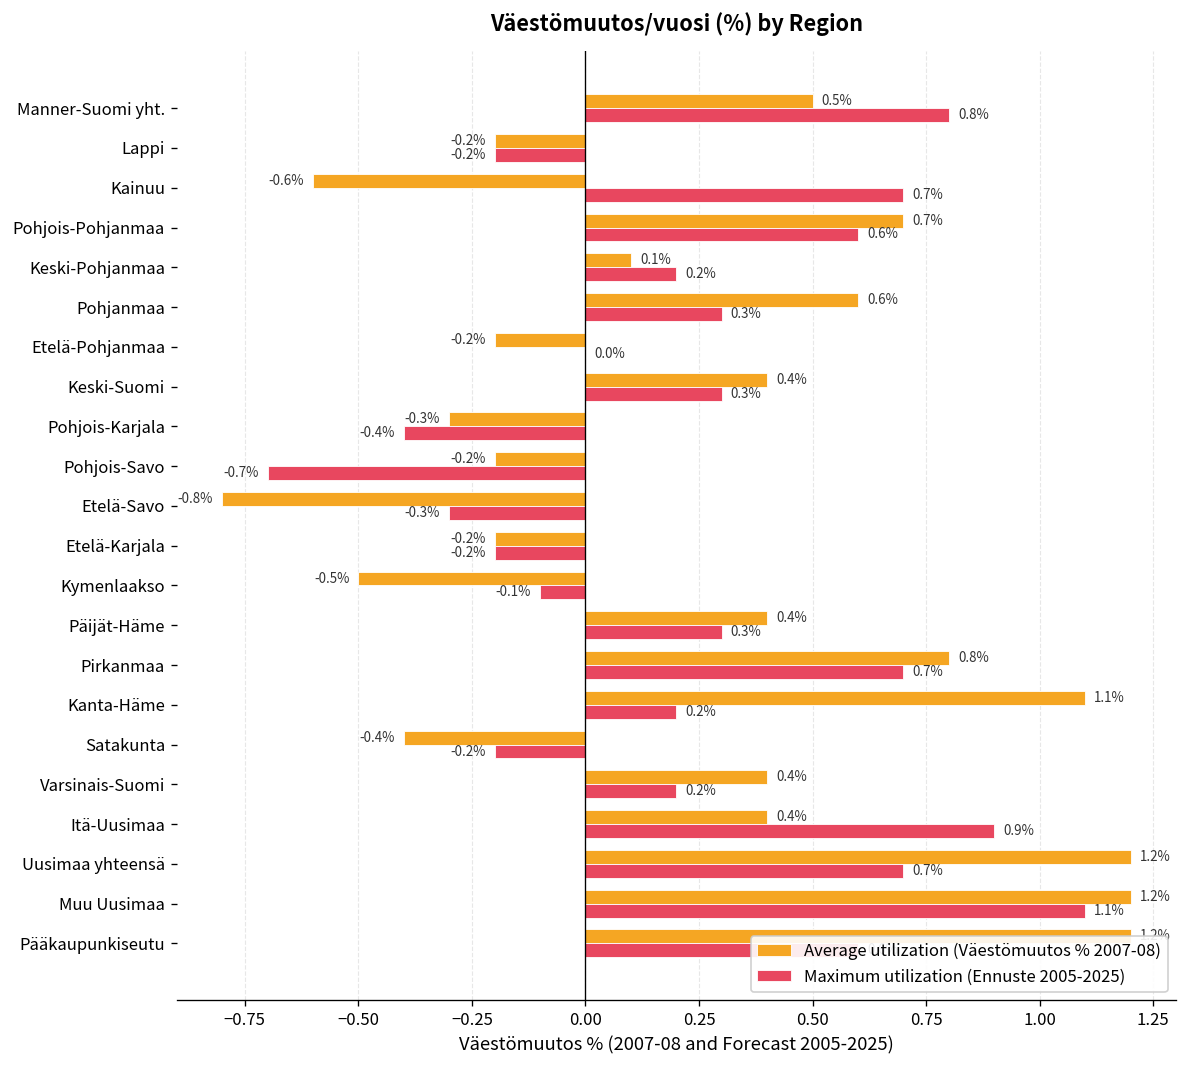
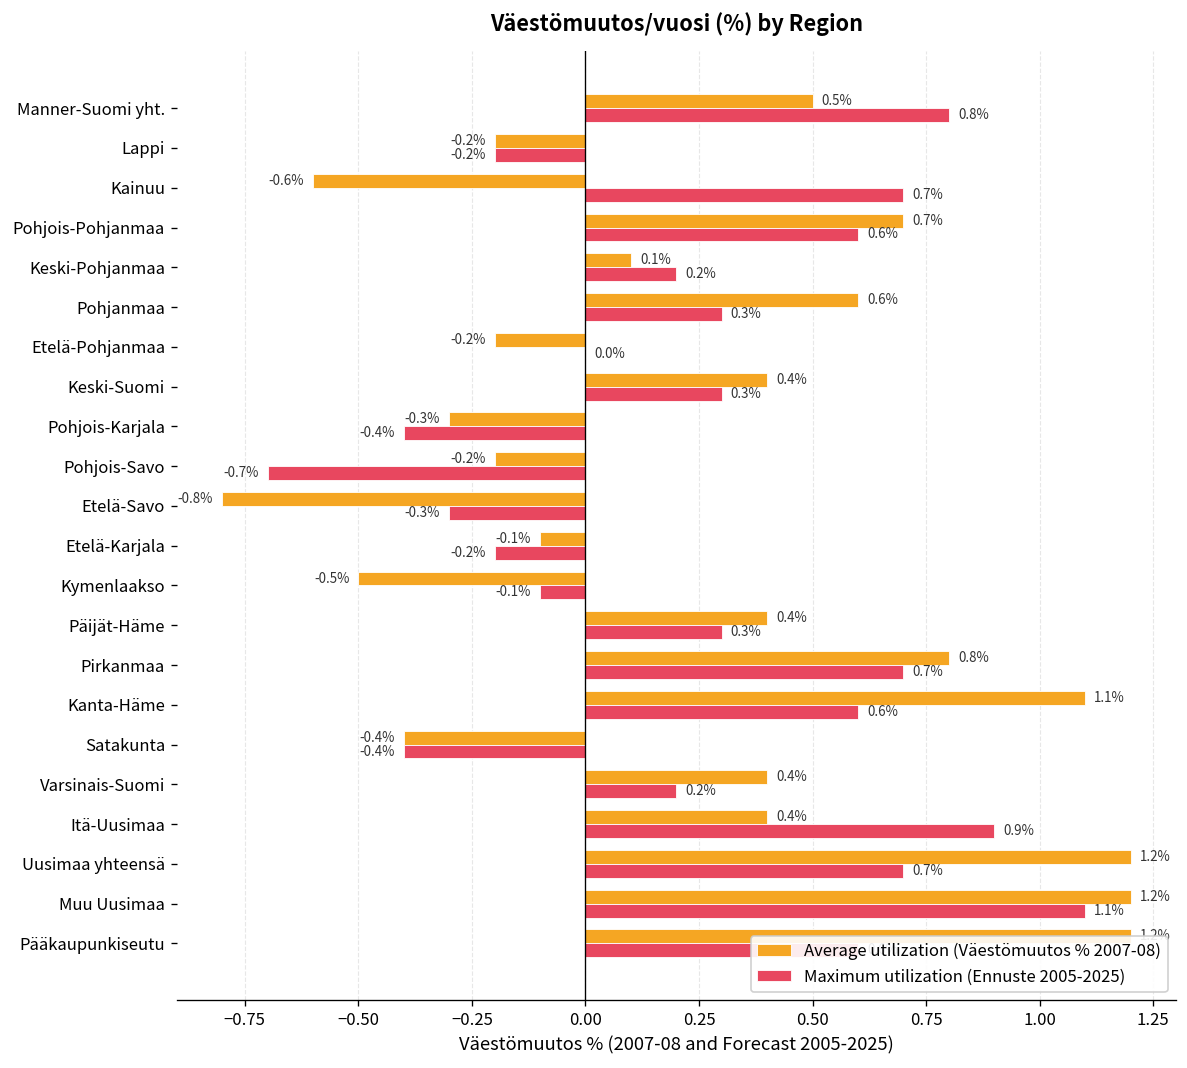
Average utilization (Väestömuutos % 2007-08), Etelä-Karjala: -0.2% -> -0.1%
Maximum utilization (Ennuste 2005-2025), Kanta-Häme: 0.2% -> 0.6%
Maximum utilization (Ennuste 2005-2025), Satakunta: -0.2% -> -0.4%
